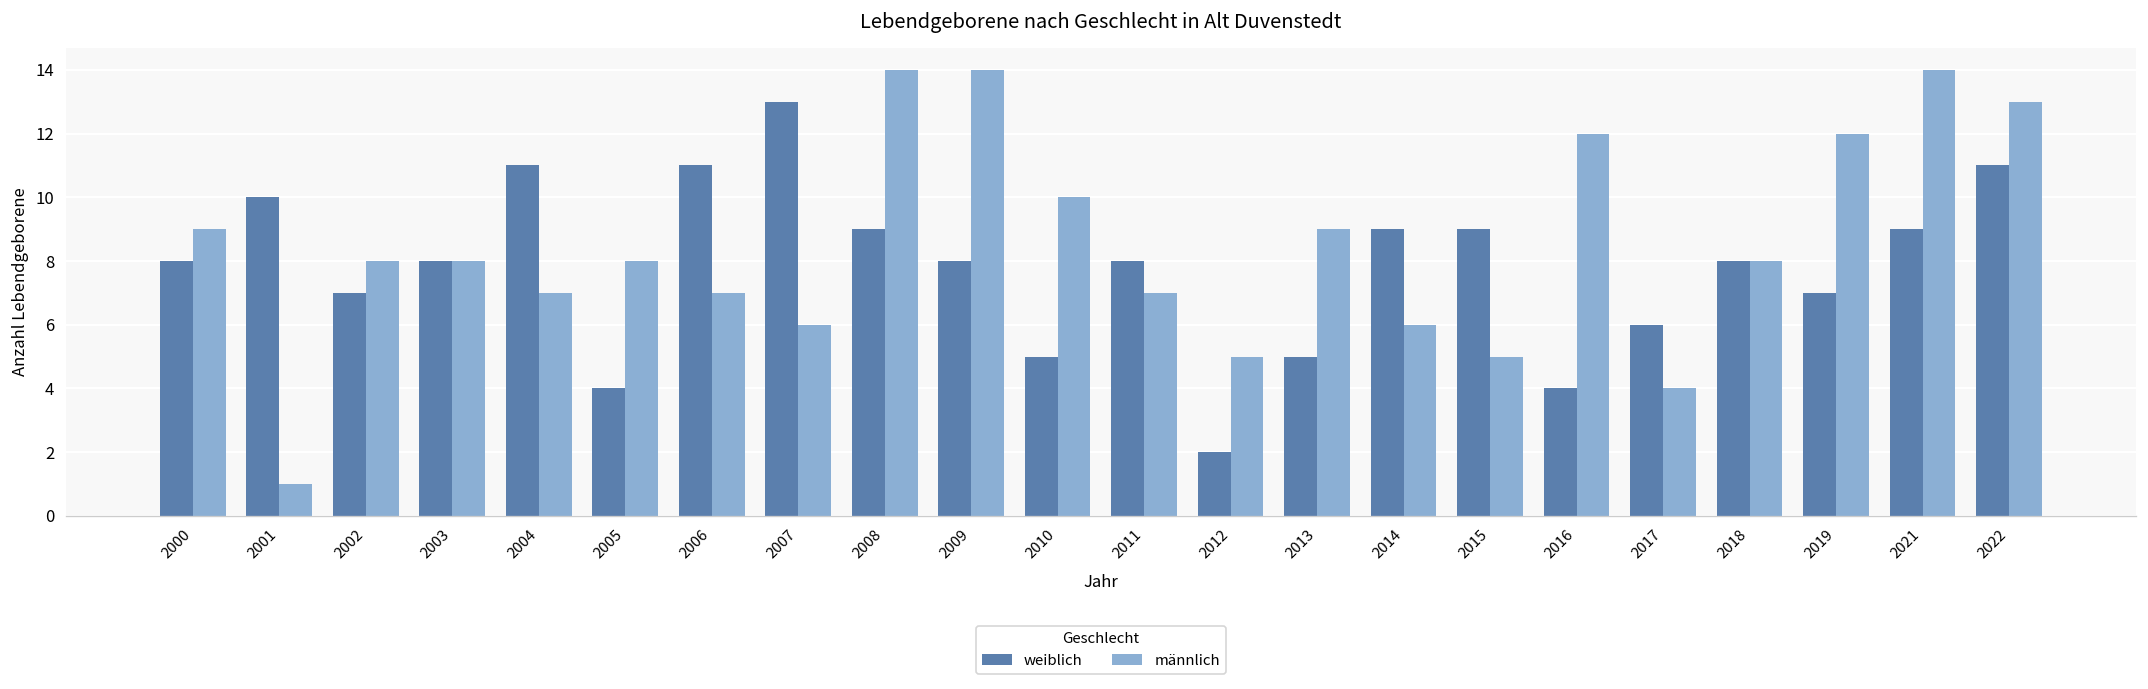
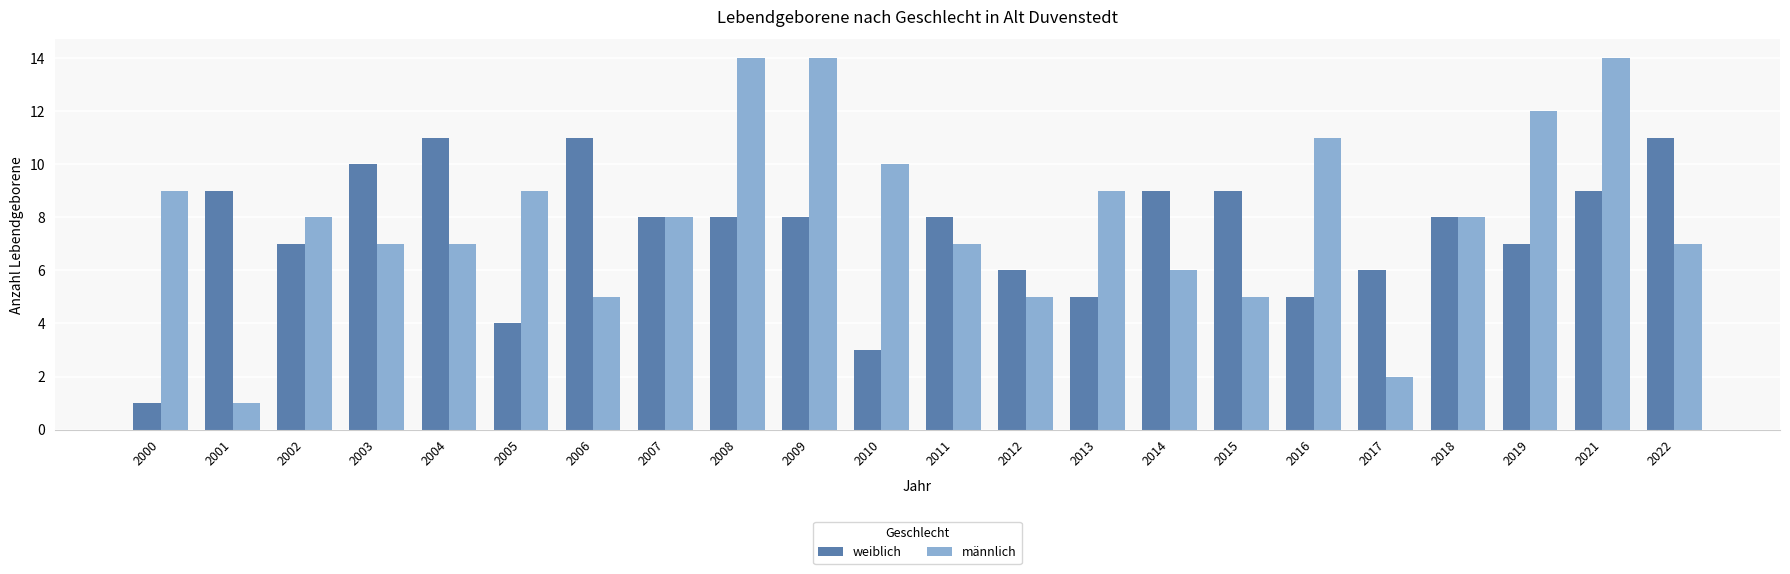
weiblich, 2000: 8 -> 1
weiblich, 2001: 10 -> 9
weiblich, 2003: 8 -> 10
männlich, 2003: 8 -> 7
männlich, 2005: 8 -> 9
männlich, 2006: 7 -> 5
weiblich, 2007: 13 -> 8
männlich, 2007: 6 -> 8
weiblich, 2008: 9 -> 8
weiblich, 2010: 5 -> 3
weiblich, 2012: 2 -> 6
weiblich, 2016: 4 -> 5
männlich, 2016: 12 -> 11
männlich, 2017: 4 -> 2
männlich, 2022: 13 -> 7
